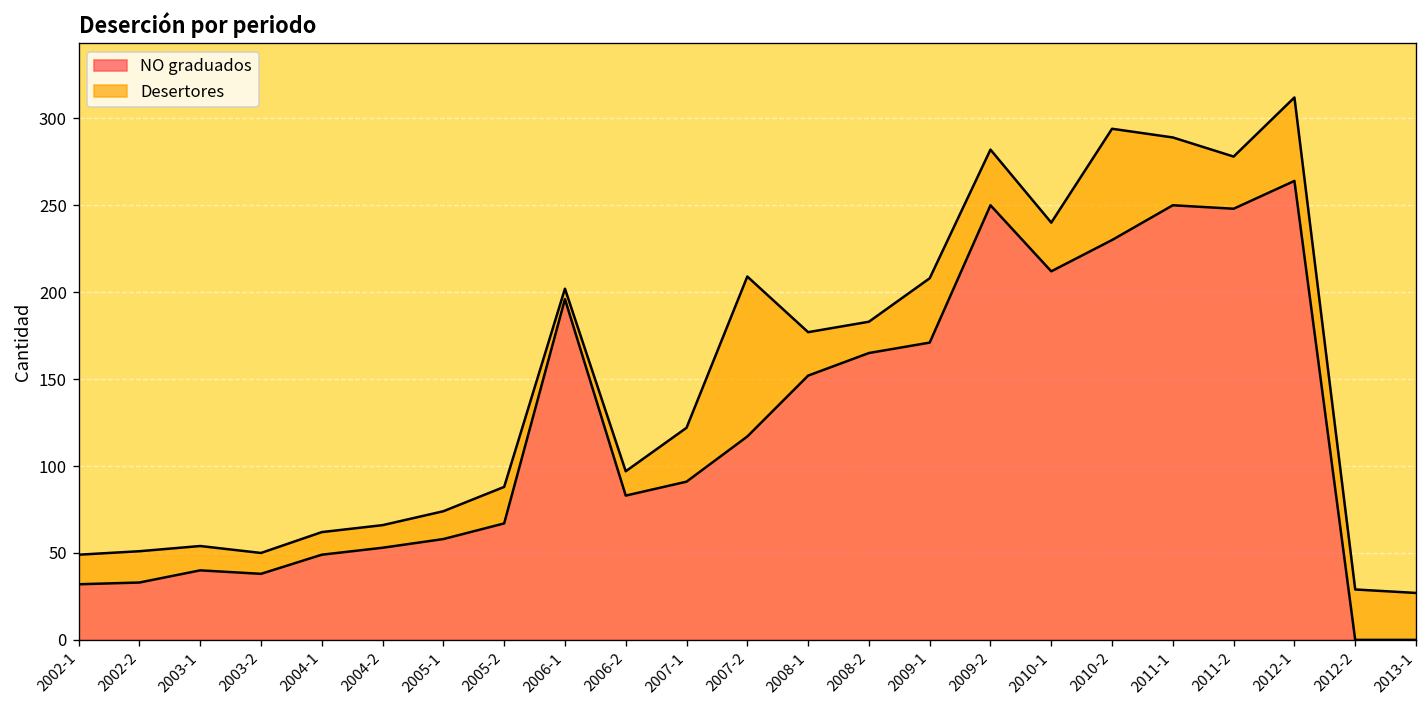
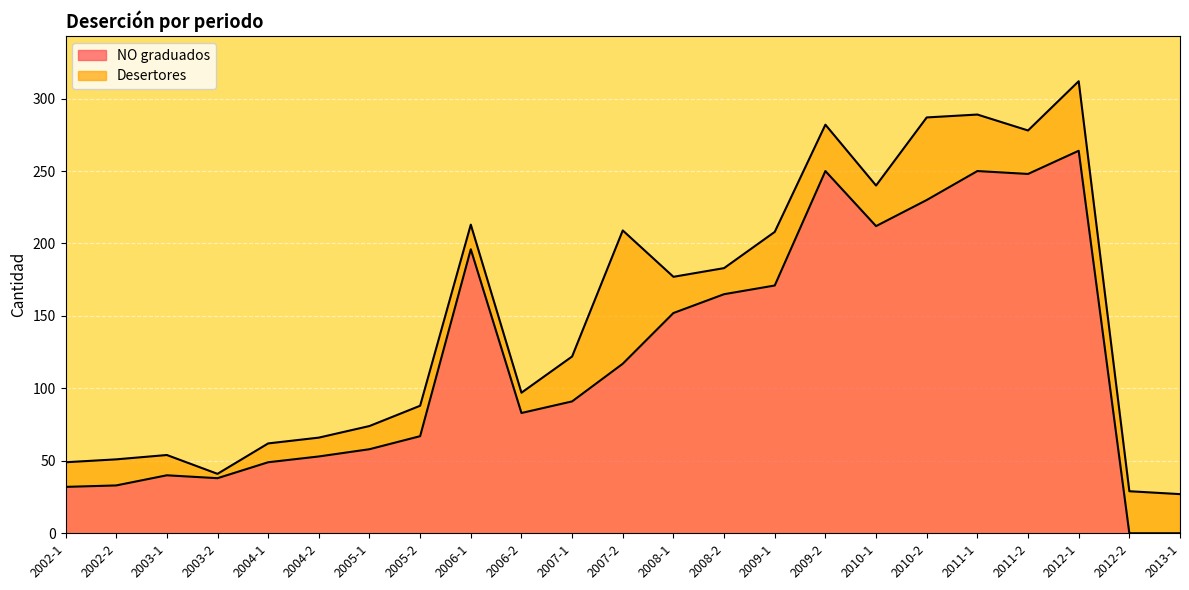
Desertores, 2003-2: 12 -> 3
Desertores, 2006-1: 6 -> 17
Desertores, 2010-2: 64 -> 57
